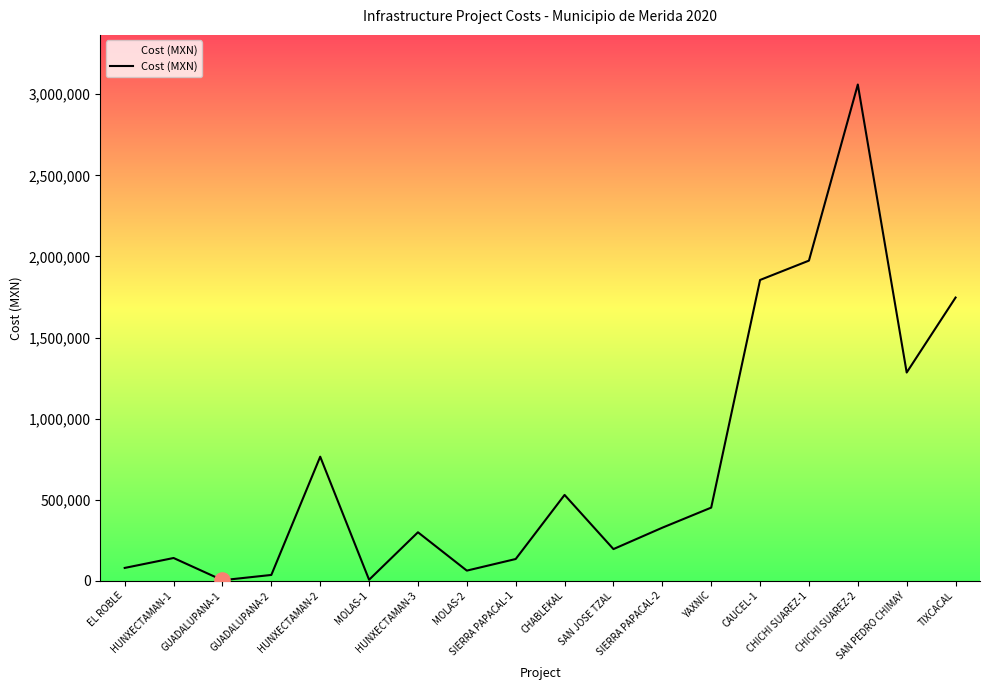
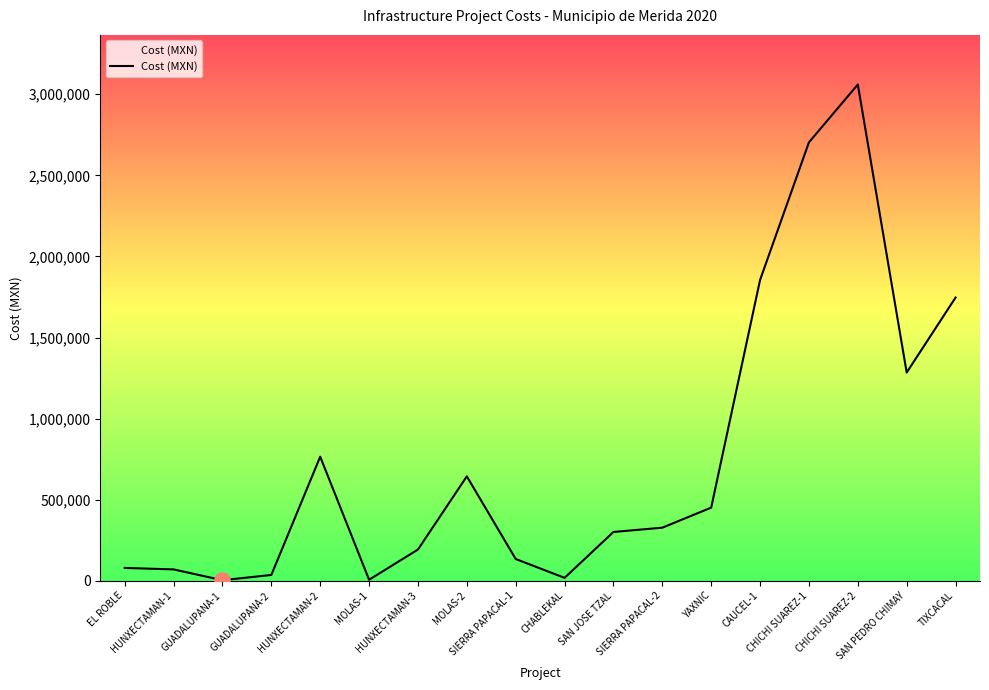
Cost (MXN), HUNXECTAMAN-1: 140,000 -> 70,000
Cost (MXN), HUNXECTAMAN-3: 300,000 -> 190,000
Cost (MXN), MOLAS-2: 60,000 -> 640,000
Cost (MXN), CHABLEKAL: 530,000 -> 20,000
Cost (MXN), SAN JOSE TZAL: 200,000 -> 300,000
Cost (MXN), CHICHI SUAREZ-1: 1,970,000 -> 2,700,000
